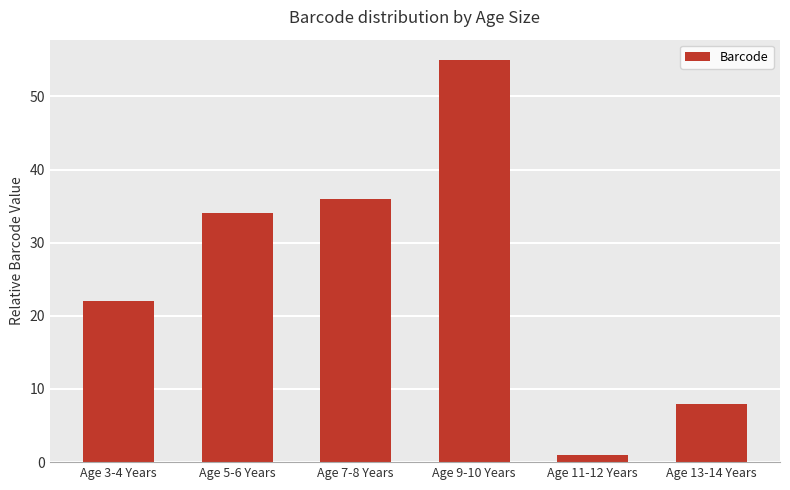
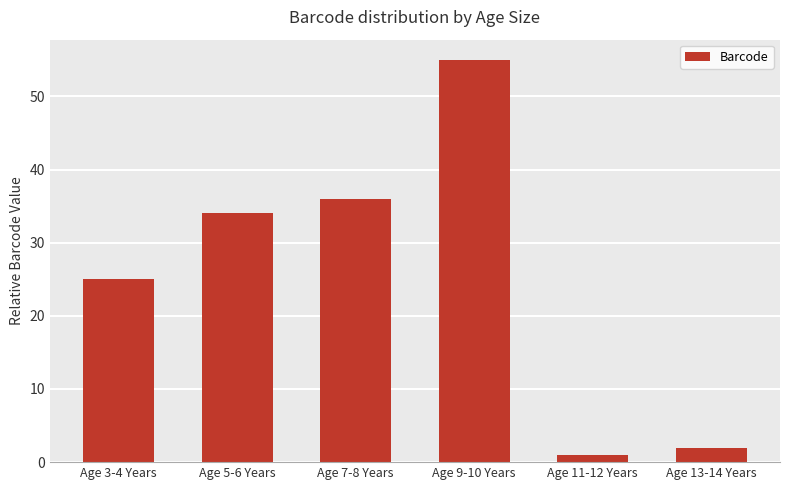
Age 3-4 Years: 22 -> 25
Age 13-14 Years: 8 -> 2
